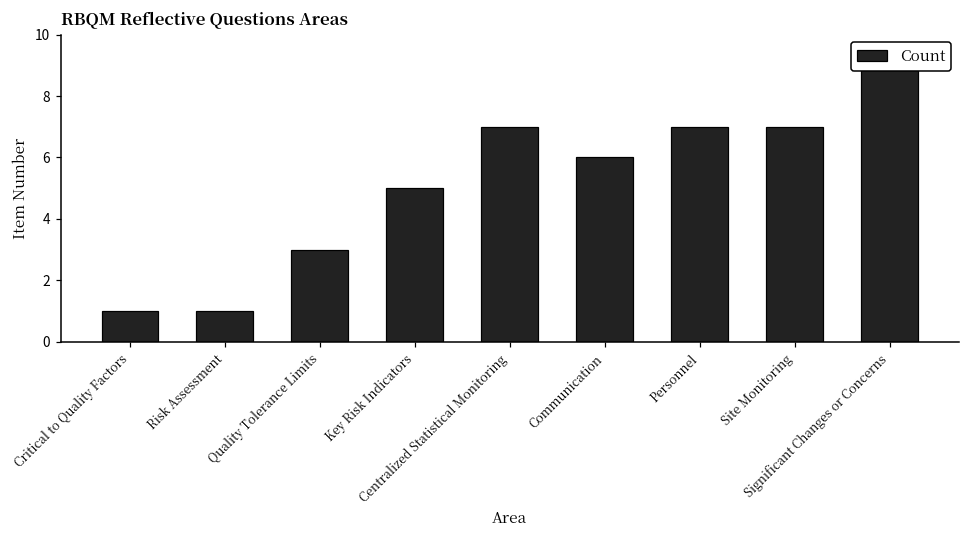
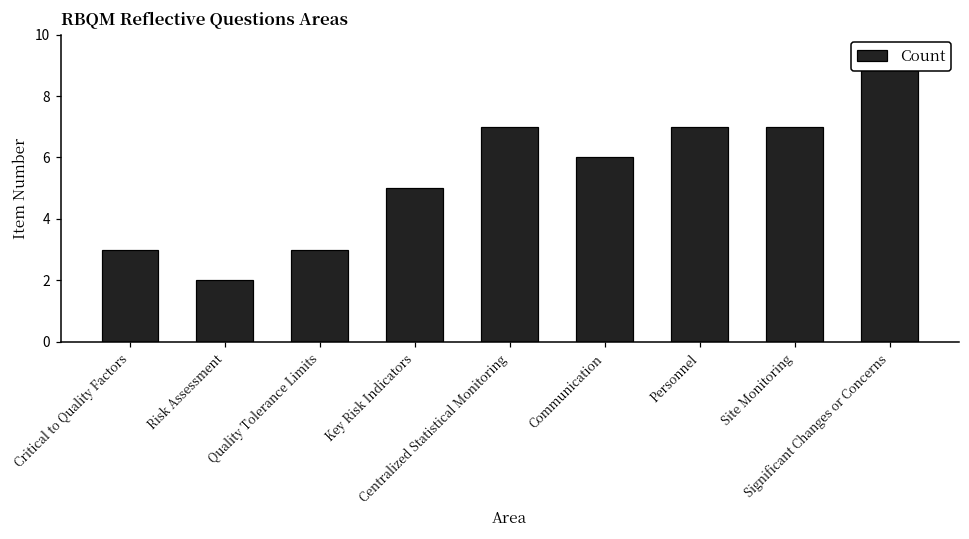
Critical to Quality Factors: 1 -> 3
Risk Assessment: 1 -> 2
